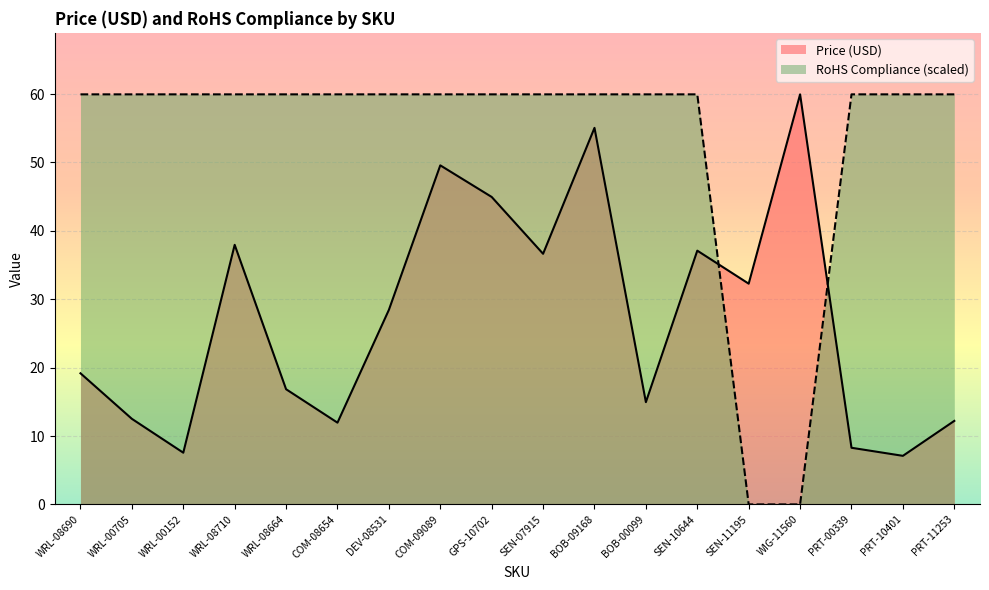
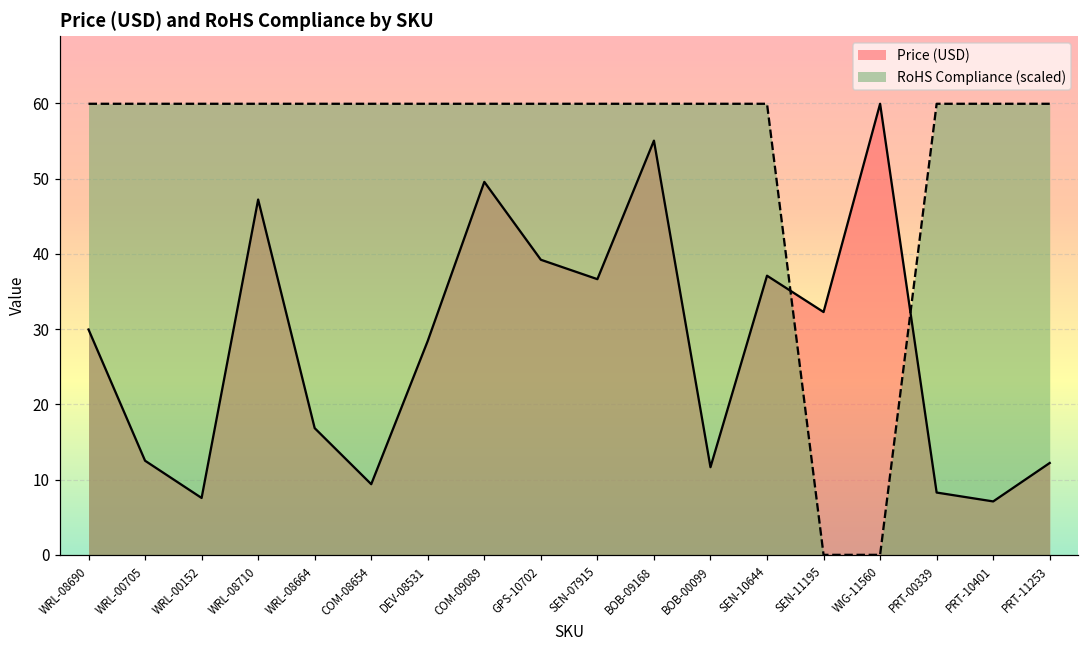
Price (USD), WRL-08690: 19 -> 30
Price (USD), WRL-08710: 38 -> 47
Price (USD), COM-08654: 12 -> 9
Price (USD), GPS-10702: 45 -> 39
Price (USD), BOB-00099: 15 -> 12
